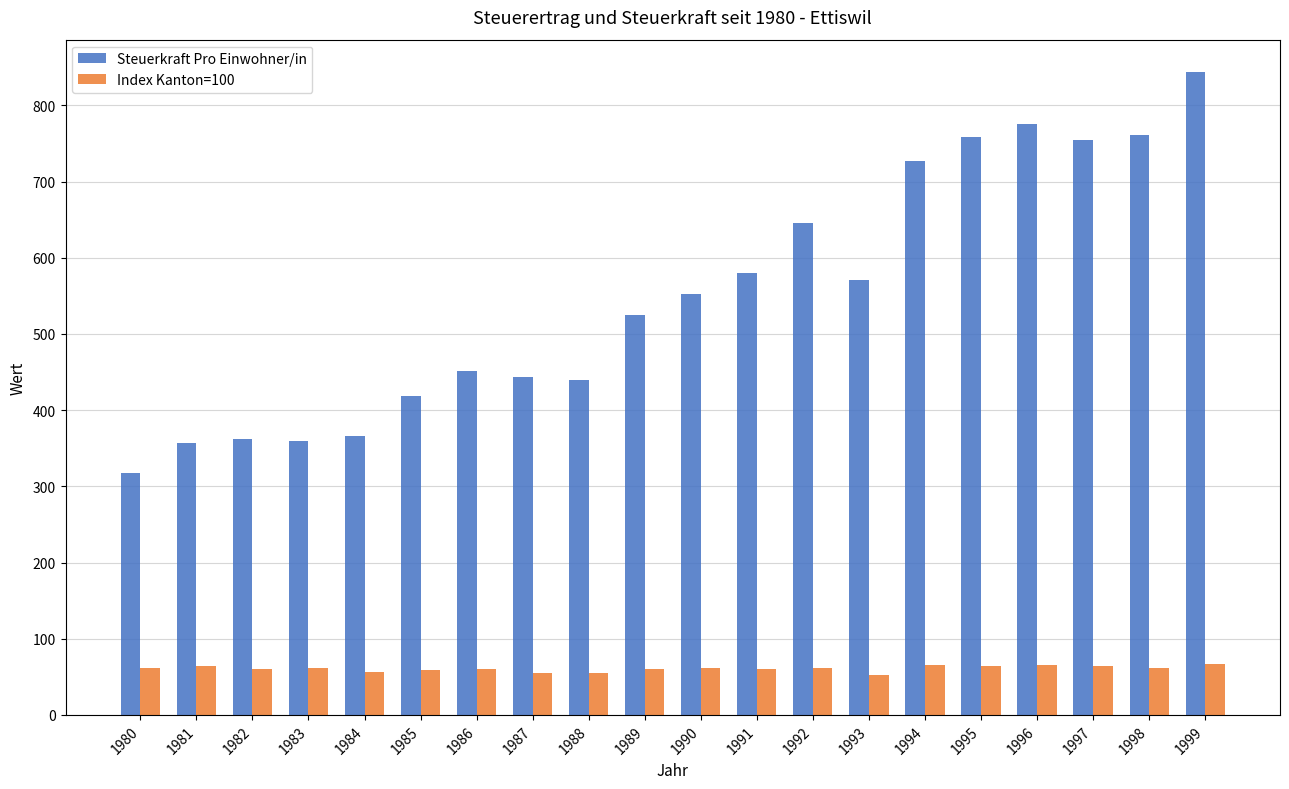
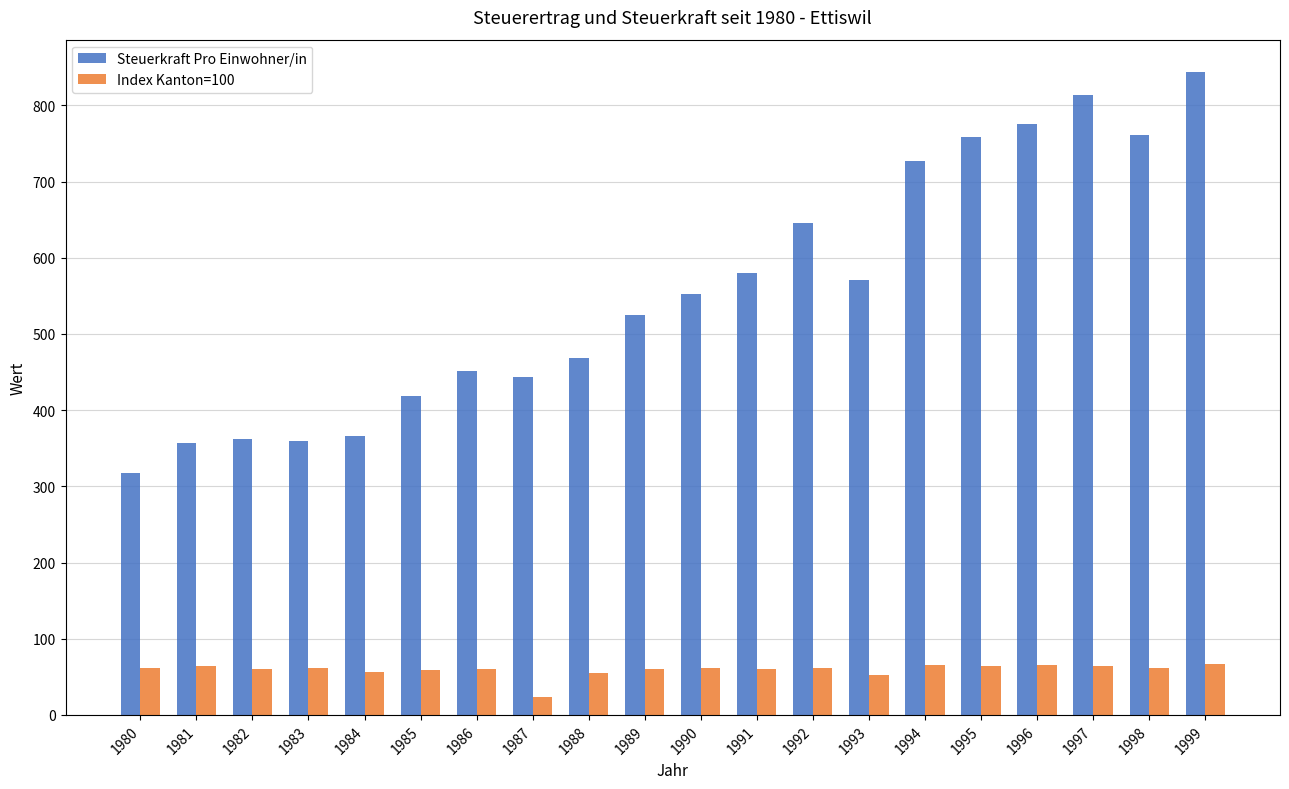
Index Kanton=100, 1987: 60 -> 20
Steuerkraft Pro Einwohner/in, 1988: 440 -> 470
Steuerkraft Pro Einwohner/in, 1997: 760 -> 810
